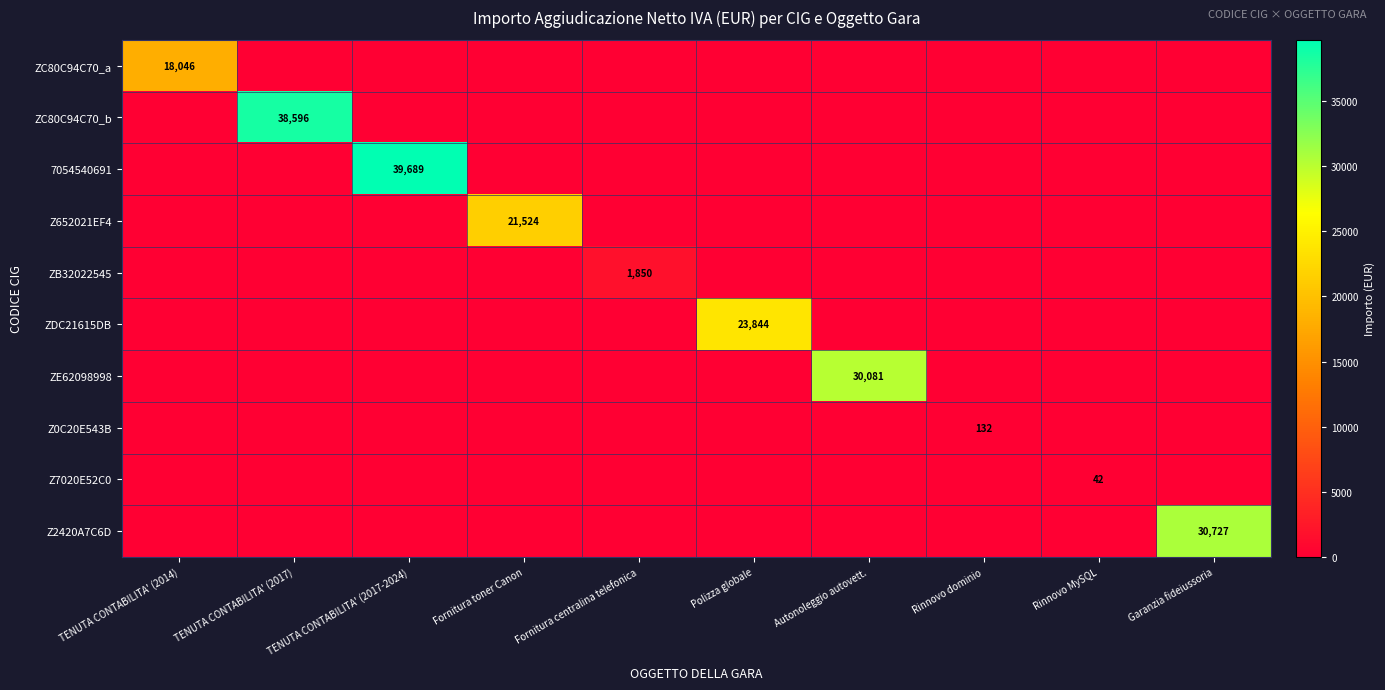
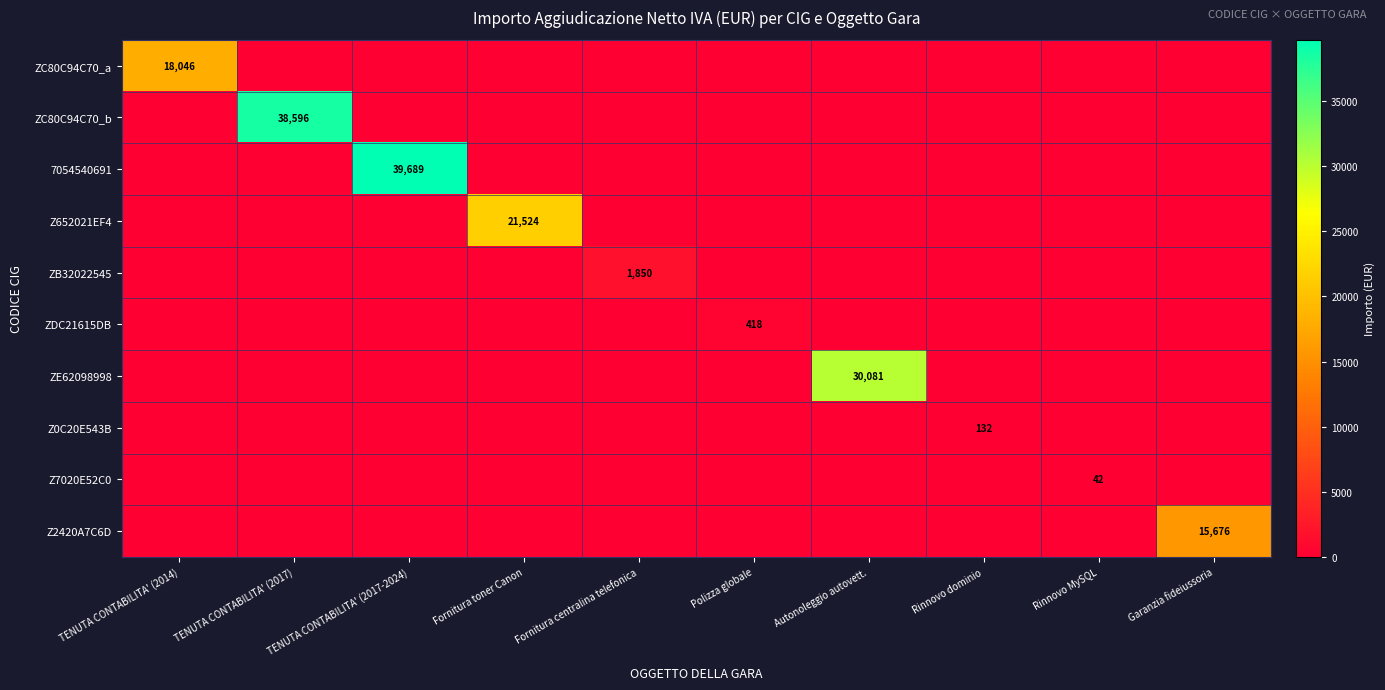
ZDC21615DB, Polizza globale: 23,844 -> 418
Z2420A7C6D, Garanzia fideiussoria: 30,727 -> 15,676
